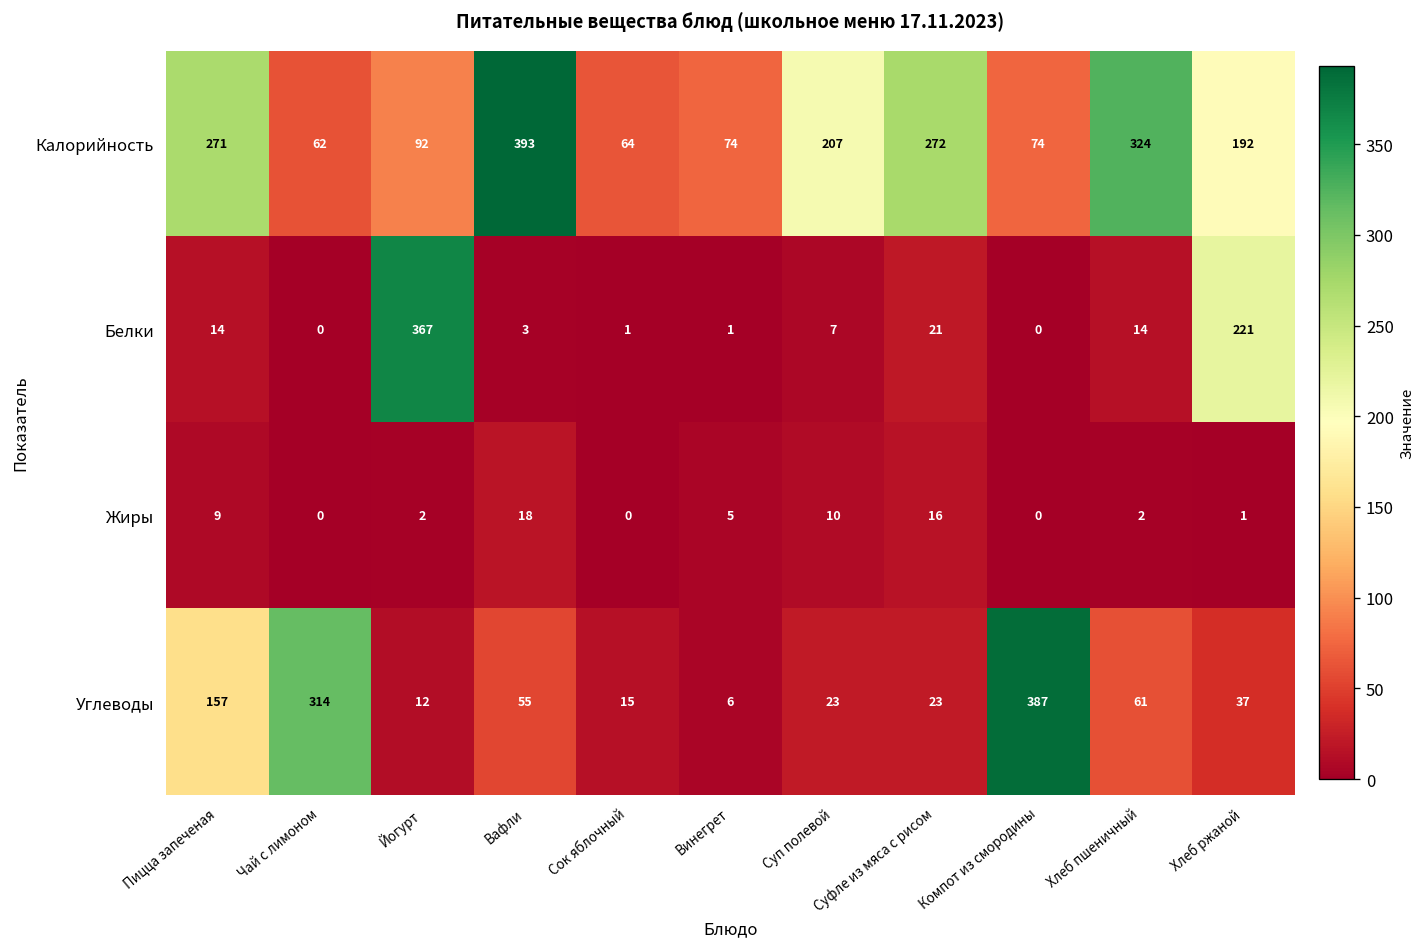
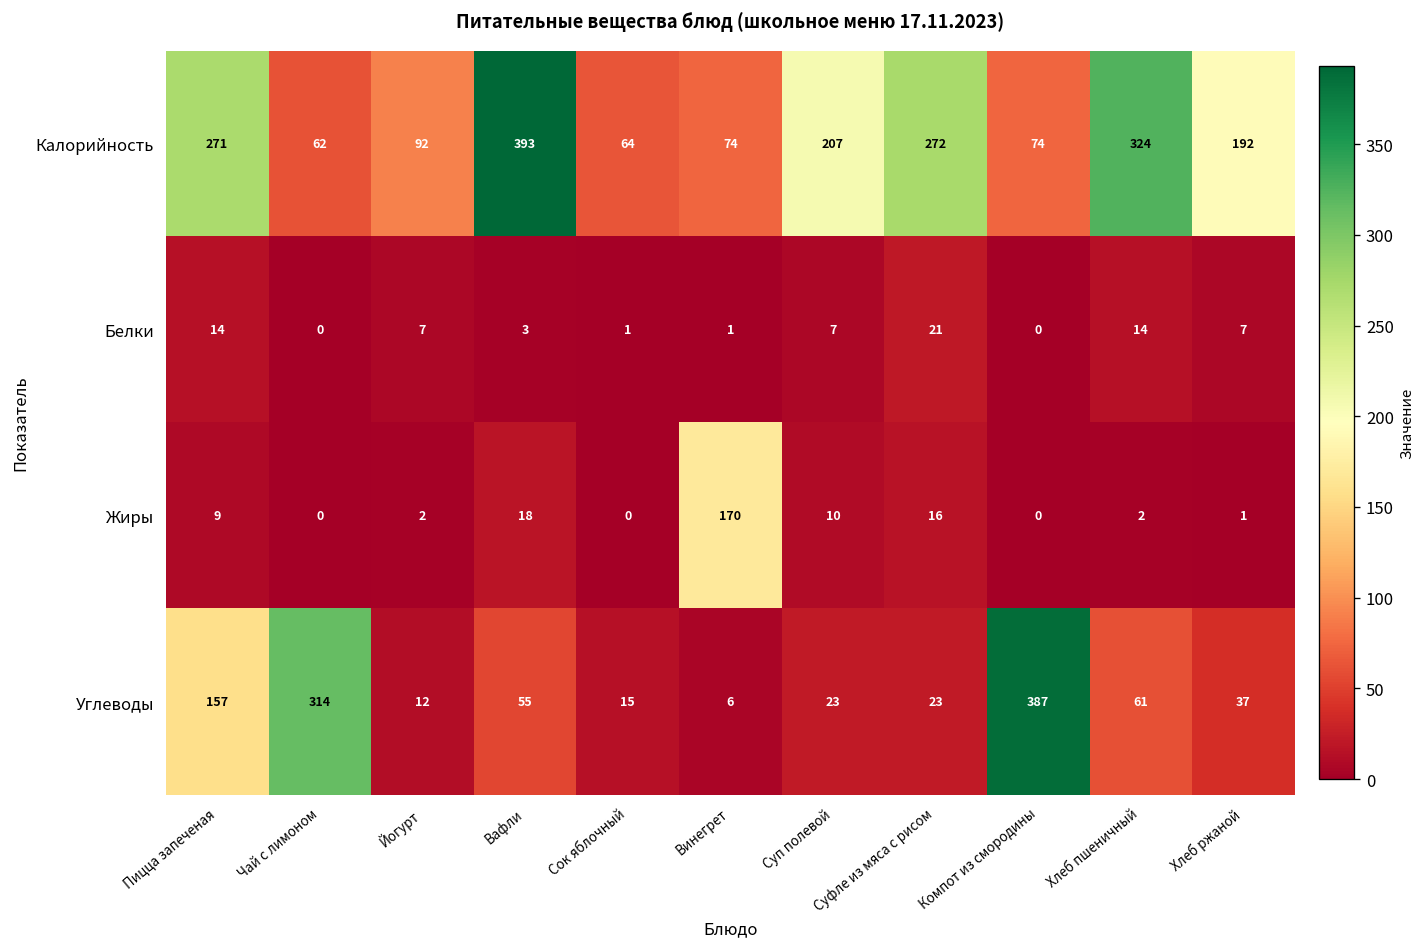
Белки, Йогурт: 367 -> 7
Белки, Хлеб ржаной: 221 -> 7
Жиры, Винегрет: 5 -> 170
